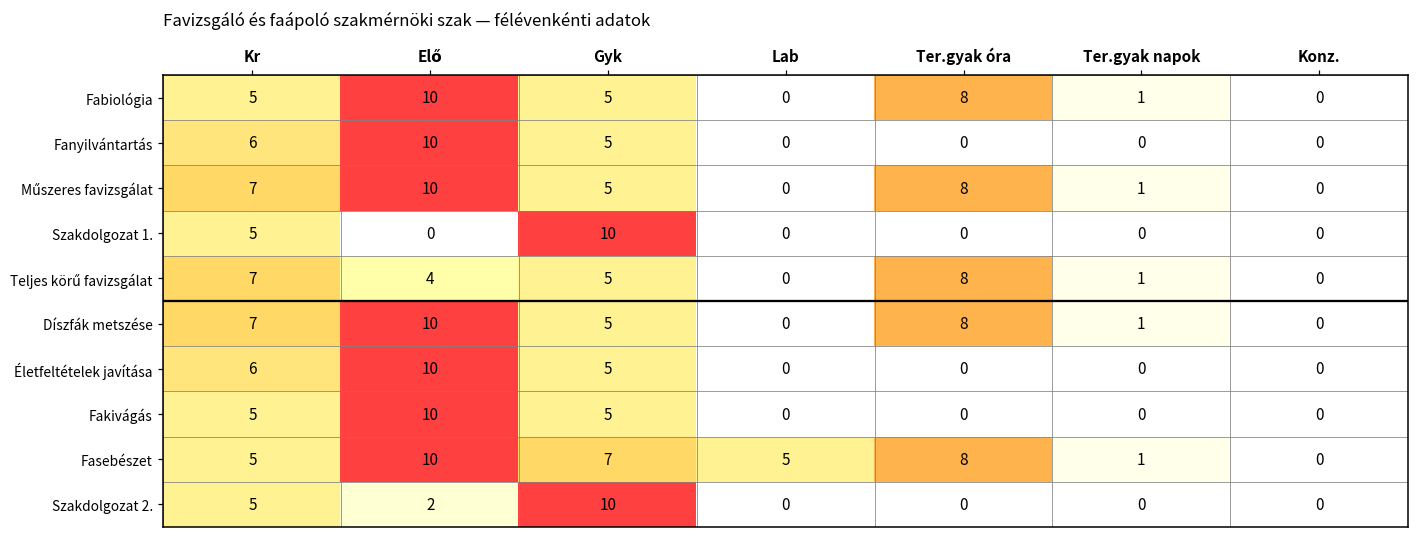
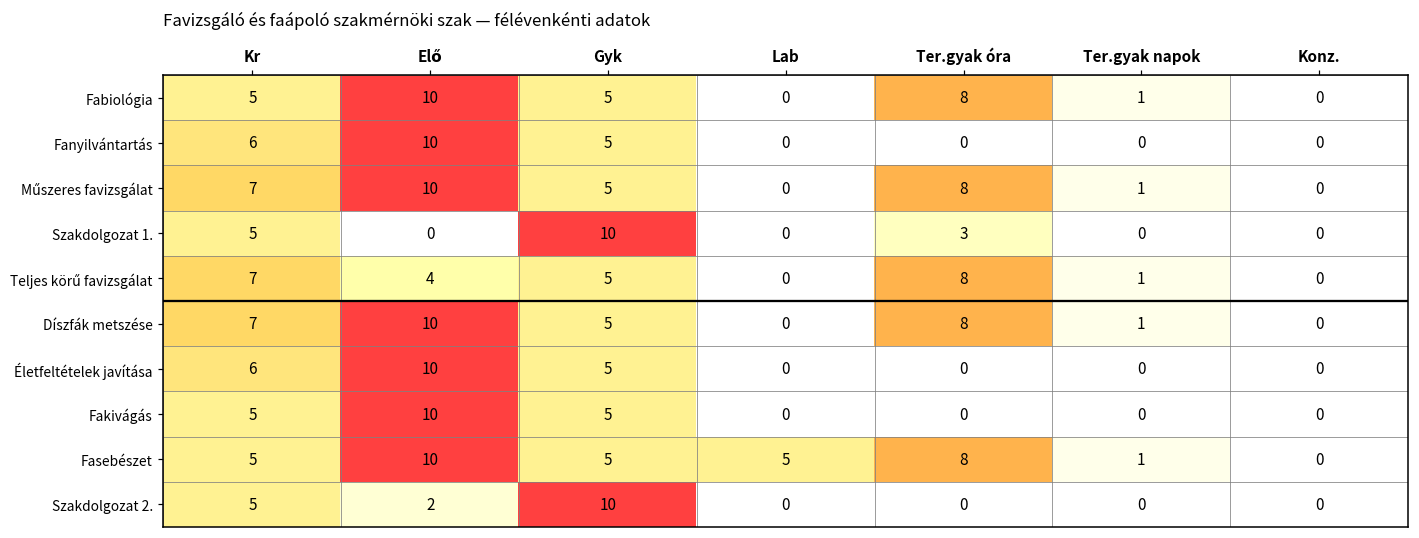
Szakdolgozat 1., Ter.gyak óra: 0 -> 3
Fasebészet, Gyk: 7 -> 5
